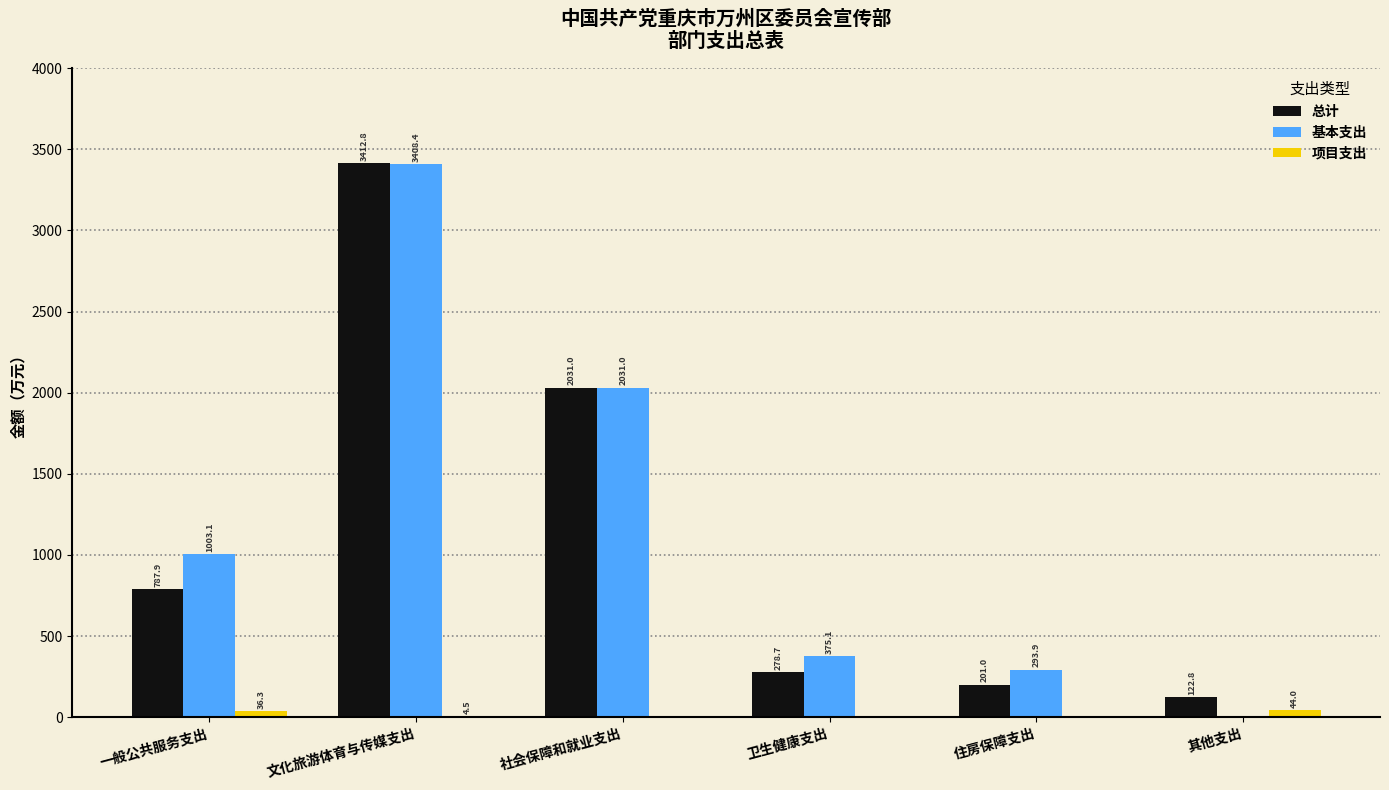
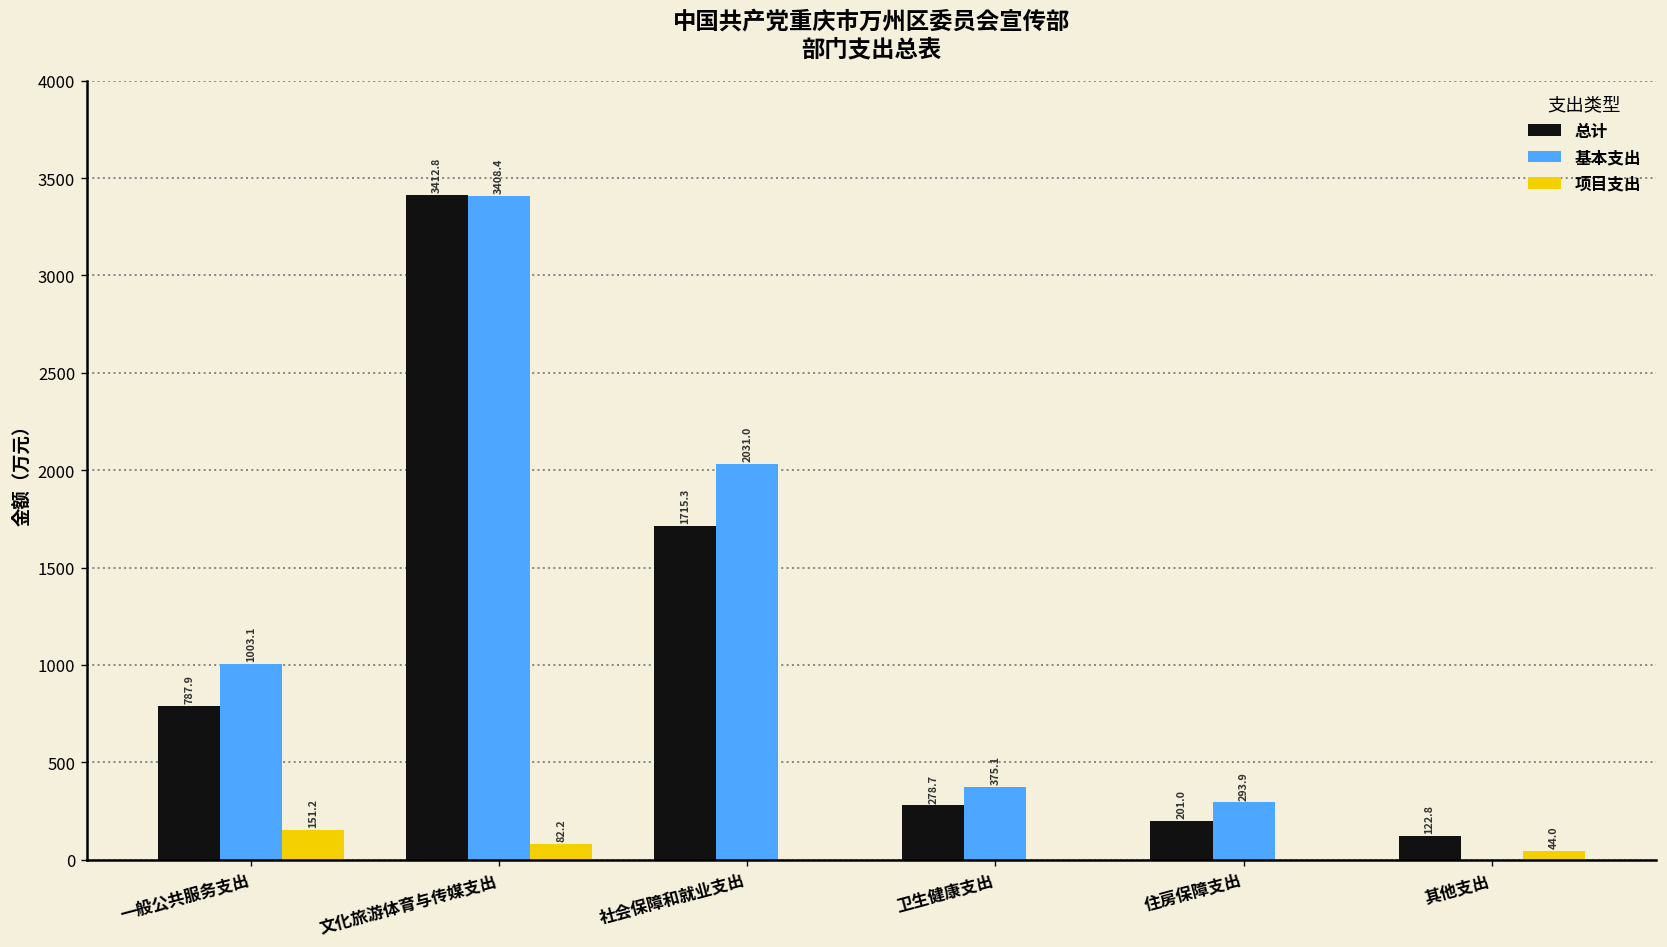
项目支出, 一般公共服务支出: 36.3 -> 151.2
项目支出, 文化旅游体育与传媒支出: 4.5 -> 82.2
总计, 社会保障和就业支出: 2031.0 -> 1715.3
